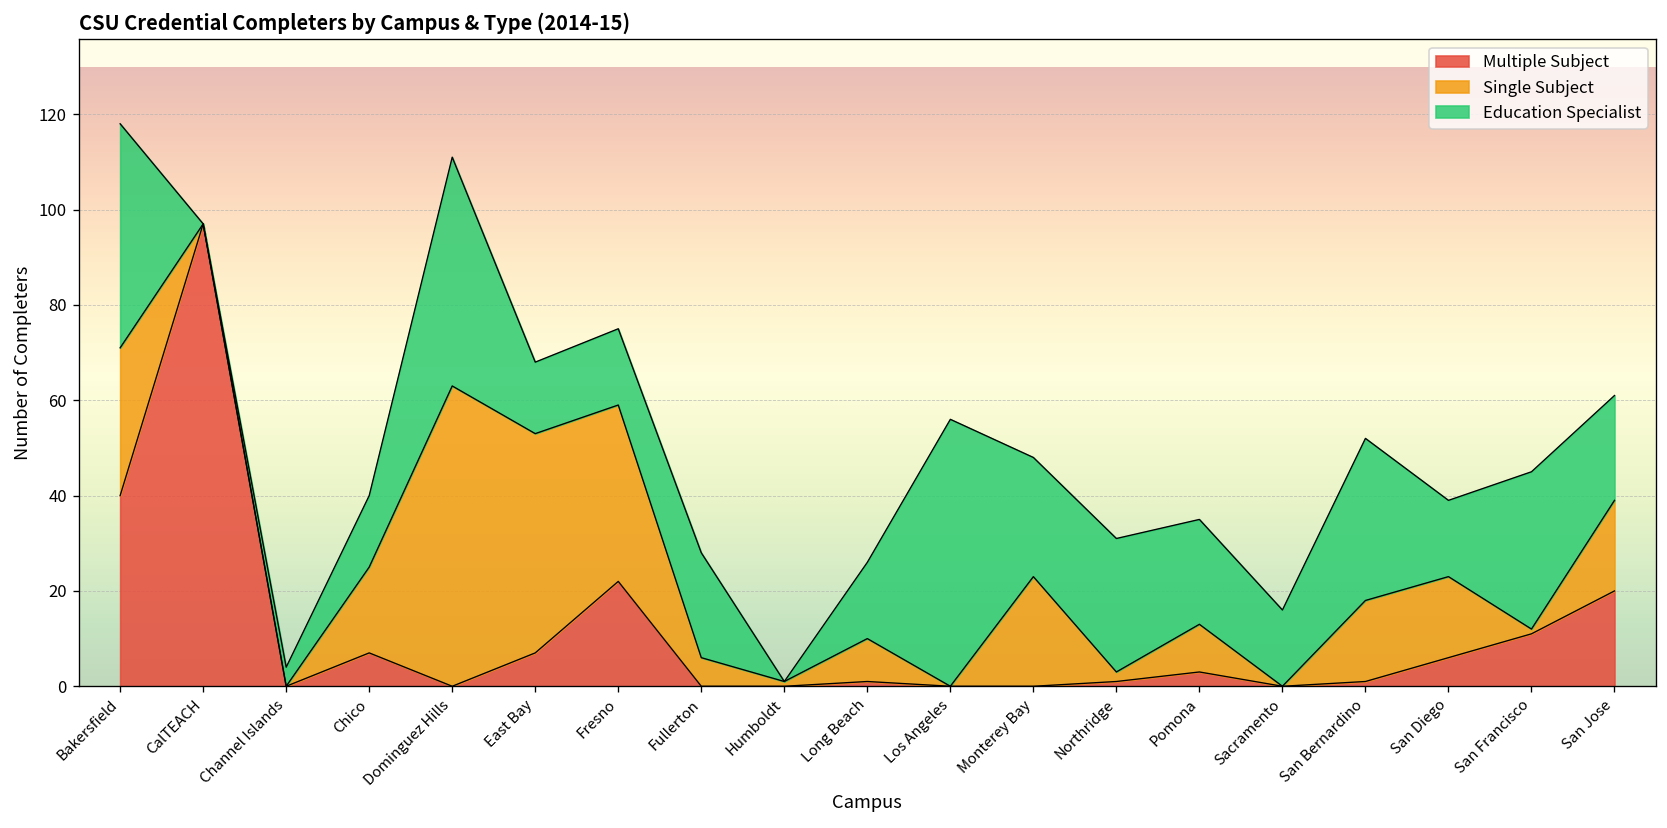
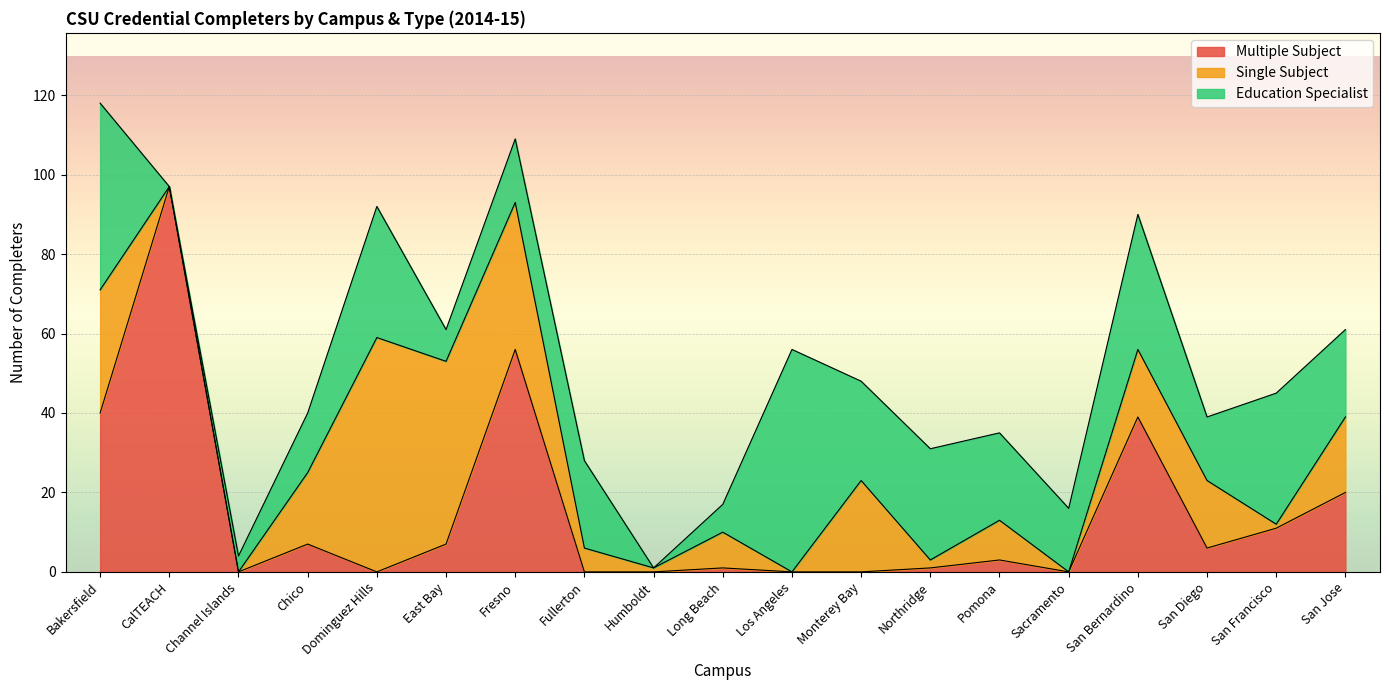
Single Subject, Dominguez Hills: 63 -> 59
Education Specialist, Dominguez Hills: 48 -> 33
Education Specialist, East Bay: 15 -> 8
Multiple Subject, Fresno: 22 -> 56
Education Specialist, Long Beach: 16 -> 7
Multiple Subject, San Bernardino: 1 -> 39
